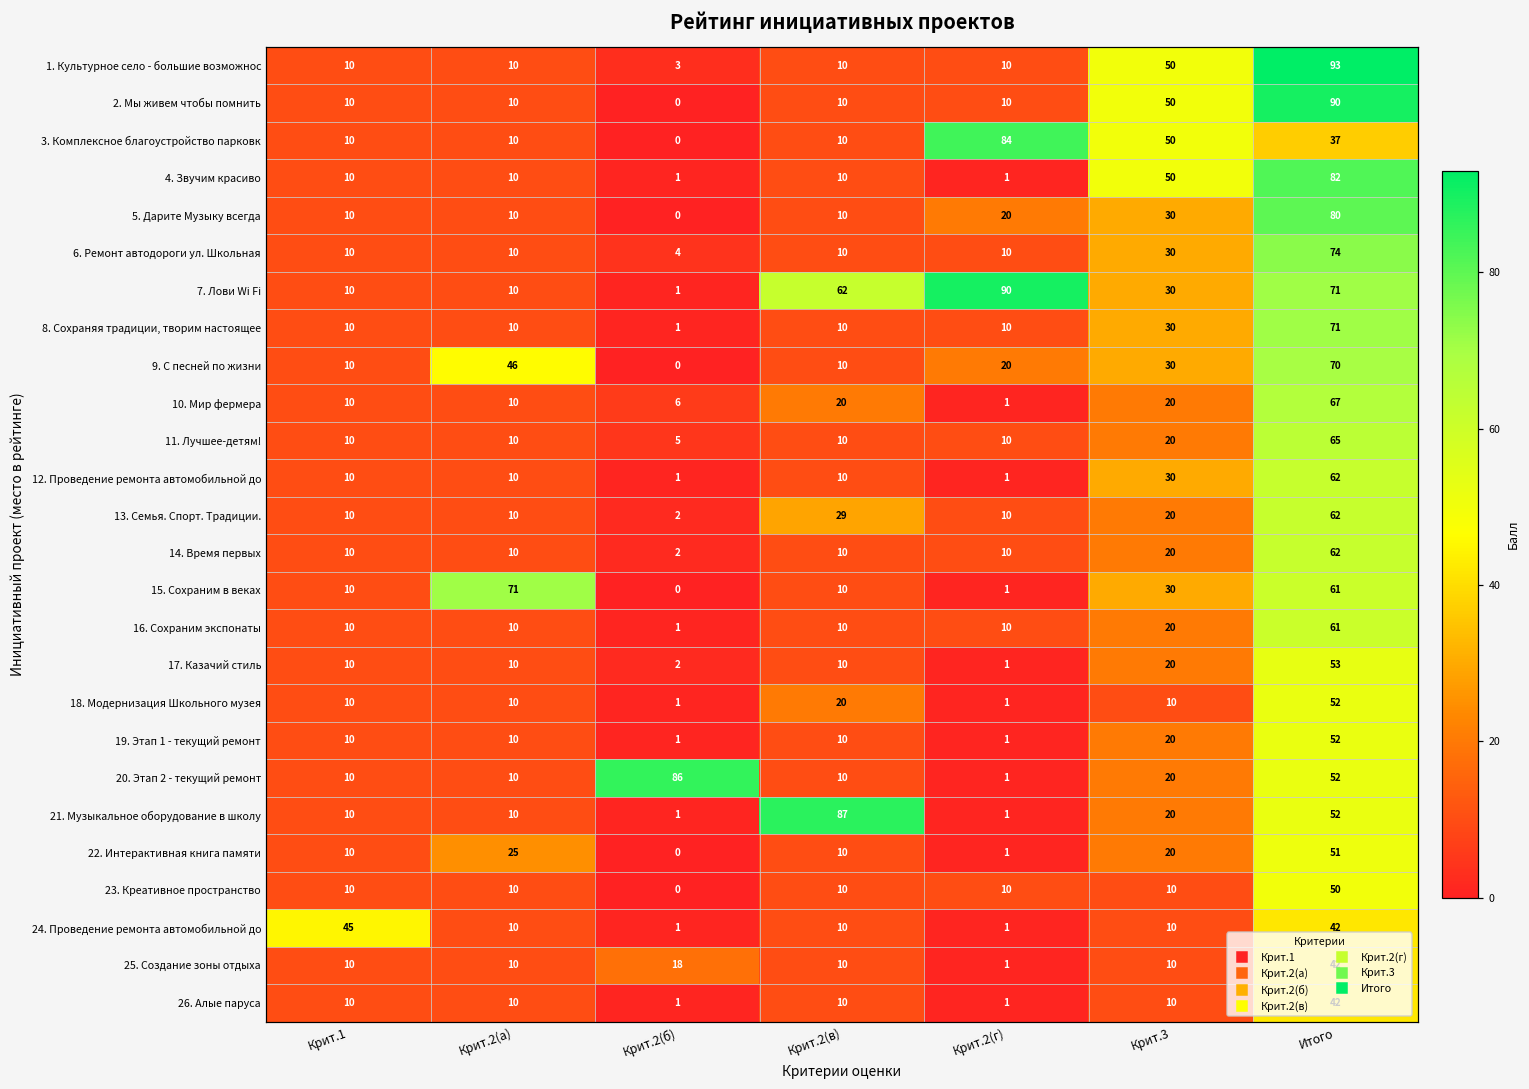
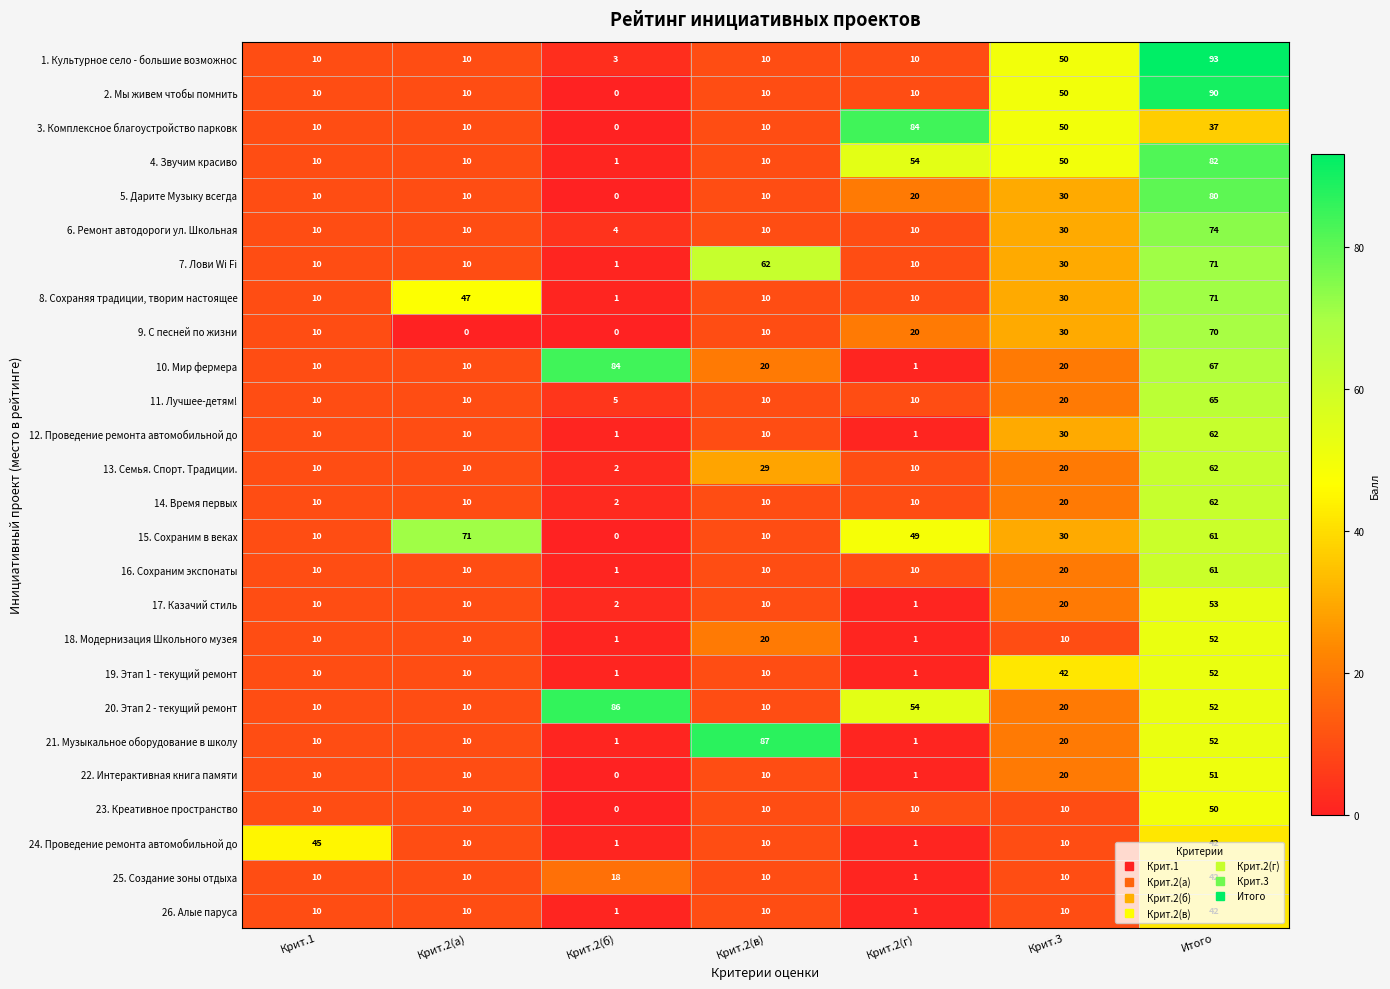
4. Звучим красиво, Крит.2(г): 1 -> 54
7. Лови Wi Fi, Крит.2(г): 90 -> 10
8. Сохраняя традиции, творим настоящее, Крит.2(а): 10 -> 47
9. С песней по жизни, Крит.2(а): 46 -> 0
10. Мир фермера, Крит.2(б): 6 -> 84
15. Сохраним в веках, Крит.2(г): 1 -> 49
19. Этап 1 - текущий ремонт, Крит.3: 20 -> 42
20. Этап 2 - текущий ремонт, Крит.2(г): 1 -> 54
22. Интерактивная книга памяти, Крит.2(а): 25 -> 10
